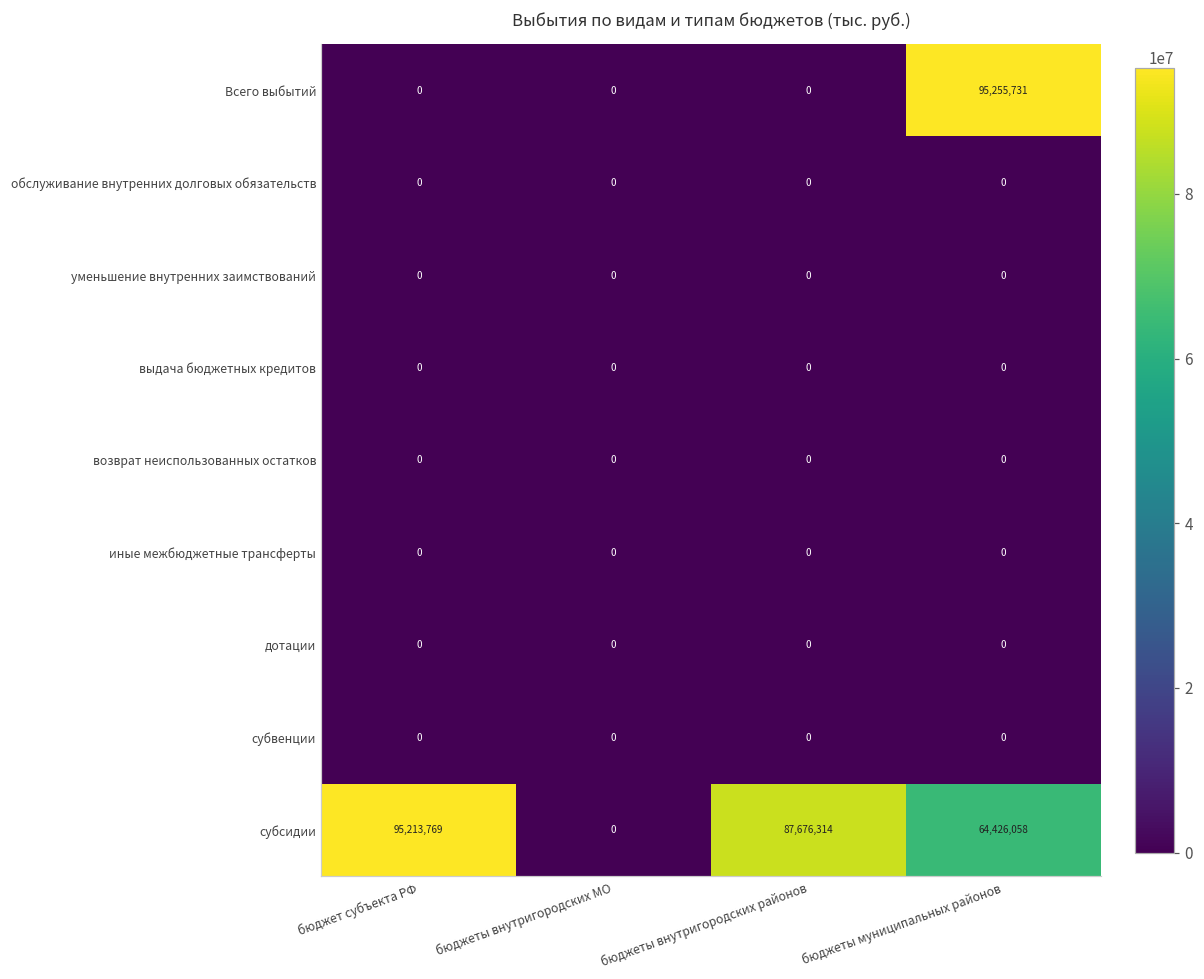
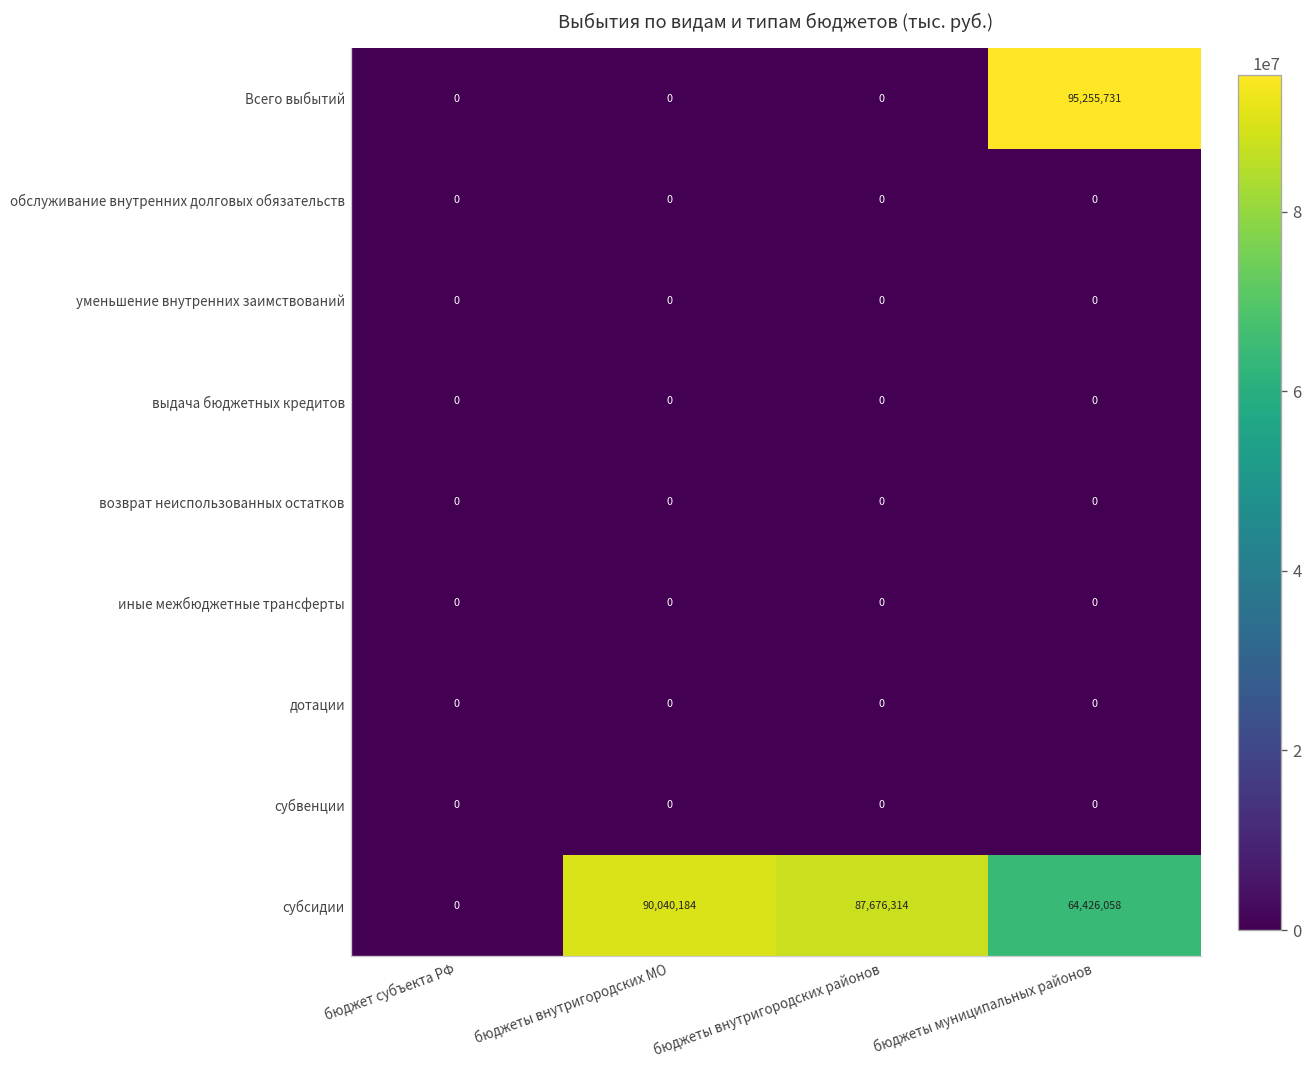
субсидии, бюджет субъекта РФ: 95,213,769 -> 0
субсидии, бюджеты внутригородских МО: 0 -> 90,040,184
